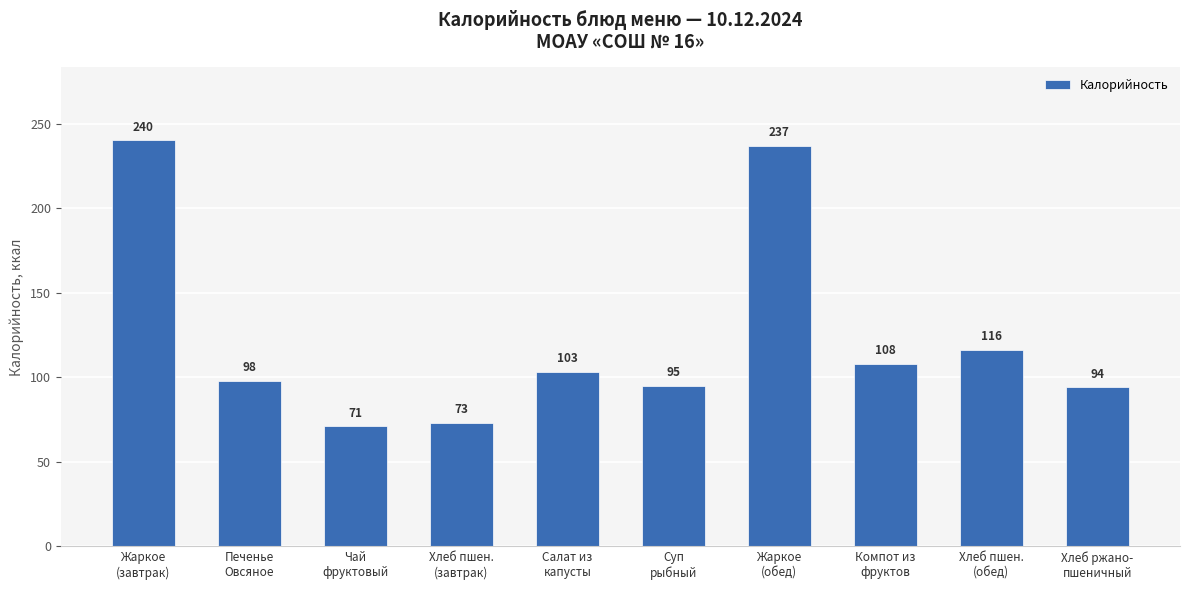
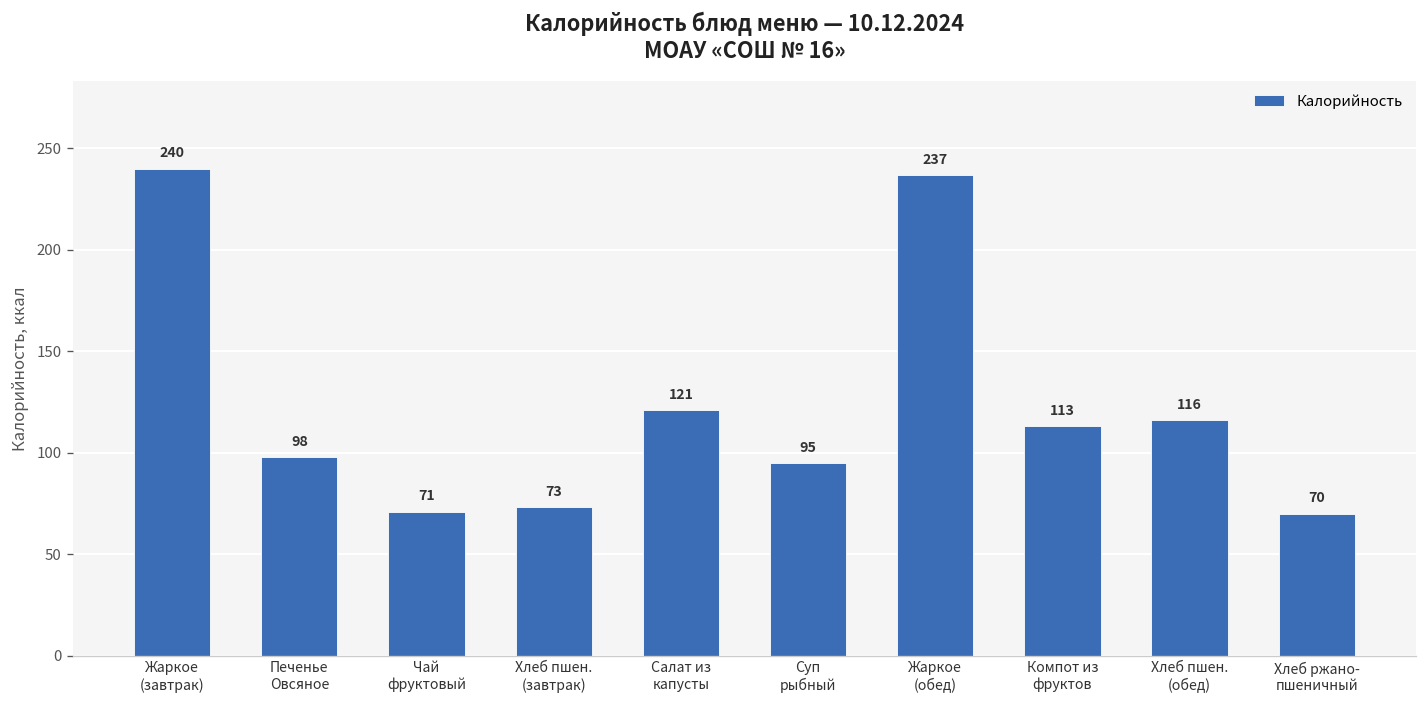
Салат из капусты: 103 -> 121
Компот из фруктов: 108 -> 113
Хлеб ржано- пшеничный: 94 -> 70
